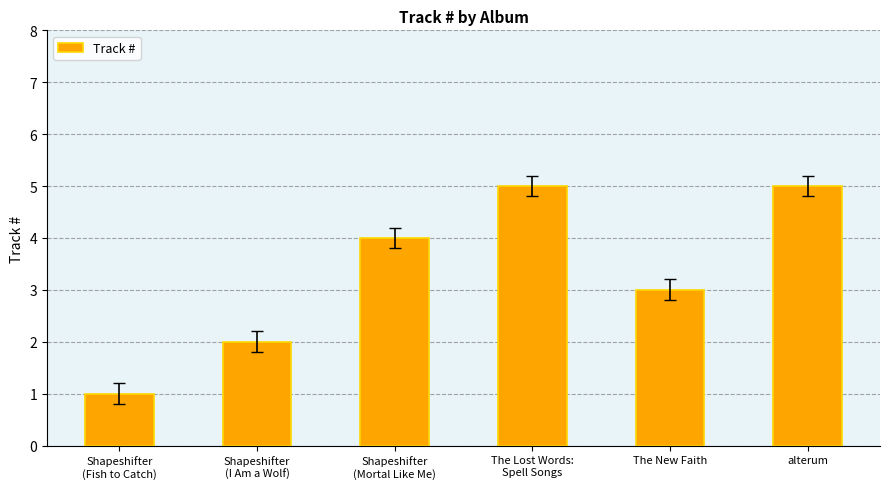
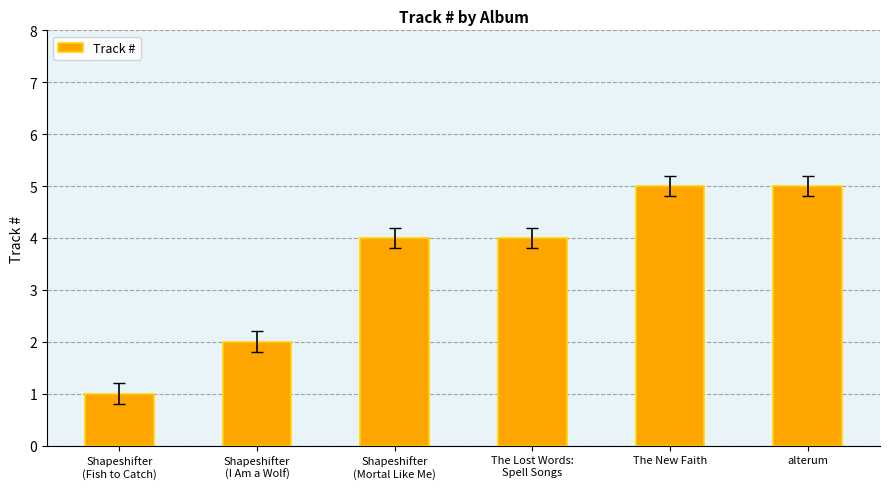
Track #, The Lost Words: Spell Songs: 5 -> 4
Track #, The New Faith: 3 -> 5
